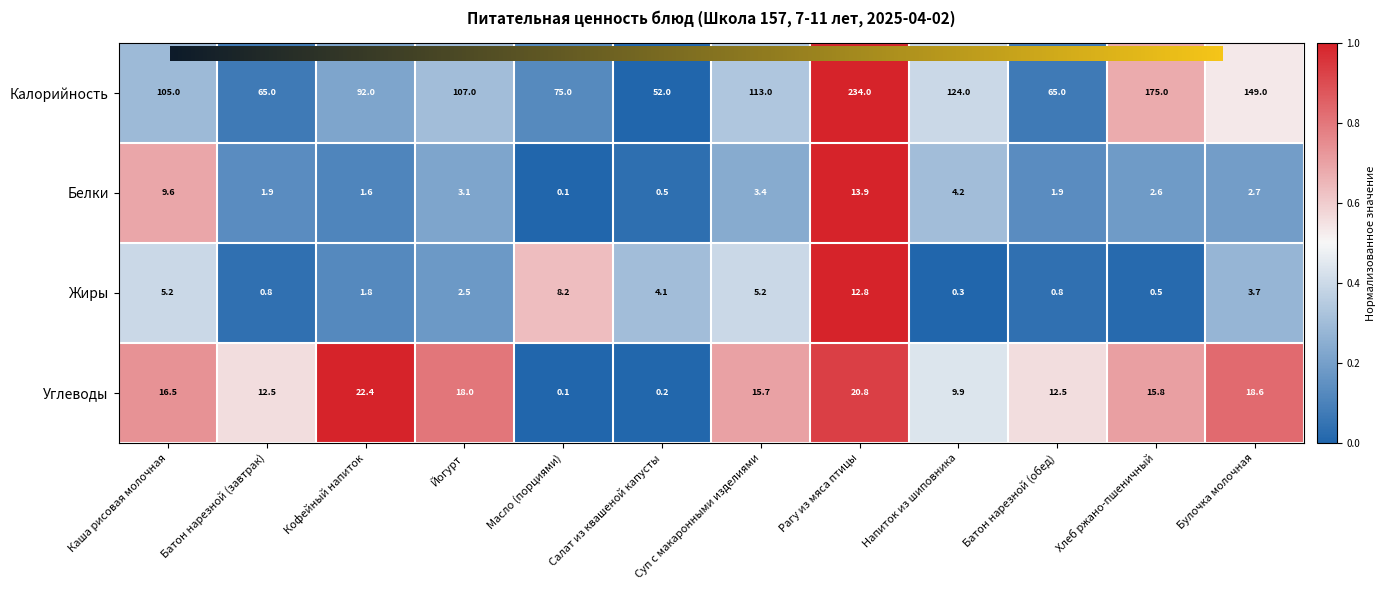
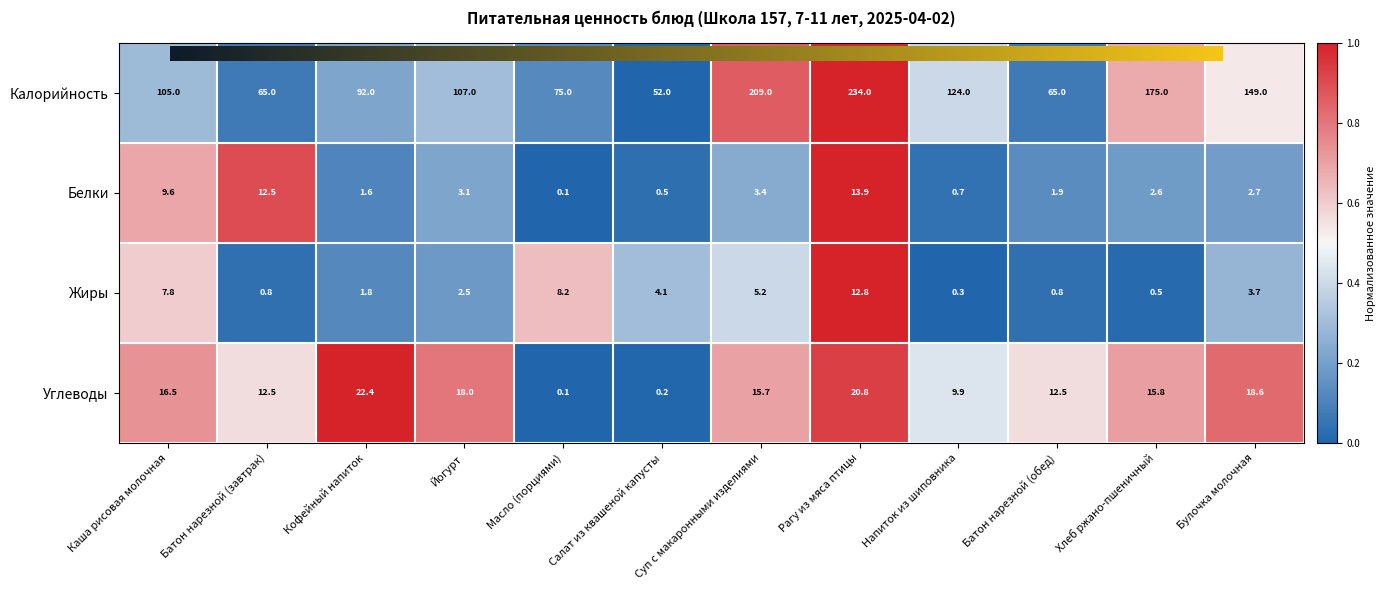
Калорийность, Суп с макаронными изделиями: 113.0 -> 209.0
Белки, Батон нарезной (завтрак): 1.9 -> 12.5
Белки, Напиток из шиповника: 4.2 -> 0.7
Жиры, Каша рисовая молочная: 5.2 -> 7.8
